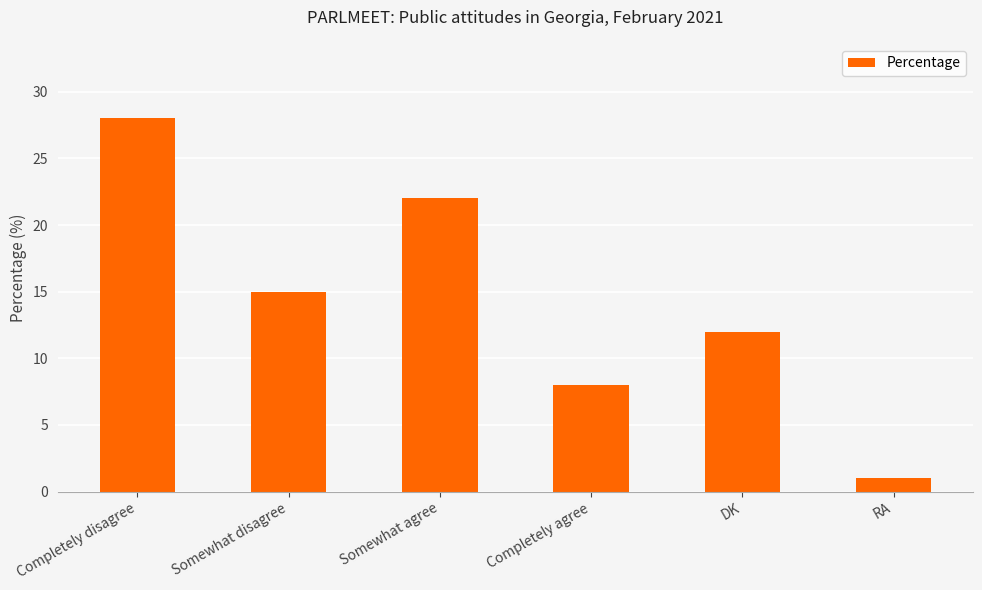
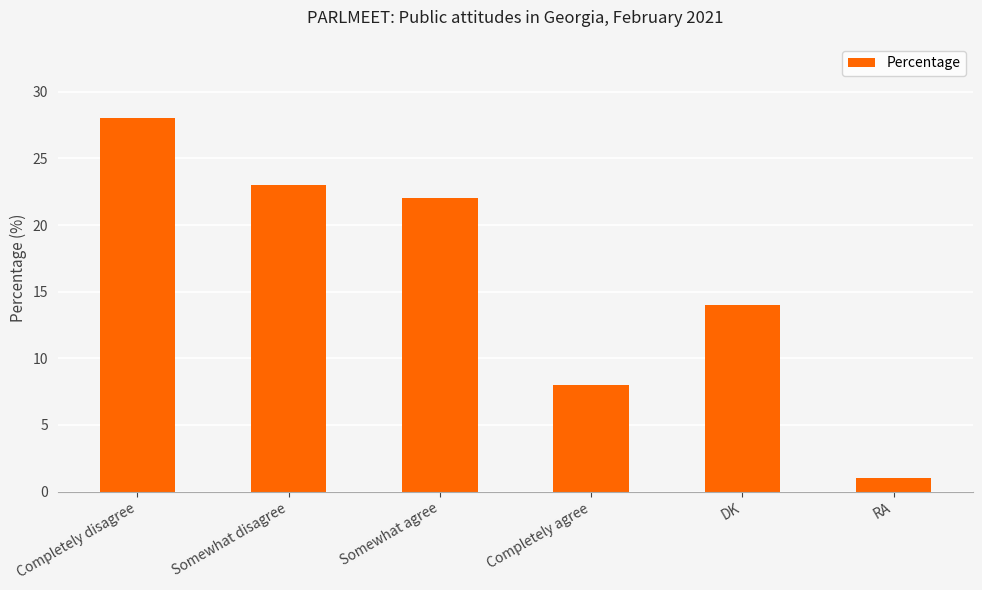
Somewhat disagree: 15 -> 23
DK: 12 -> 14
